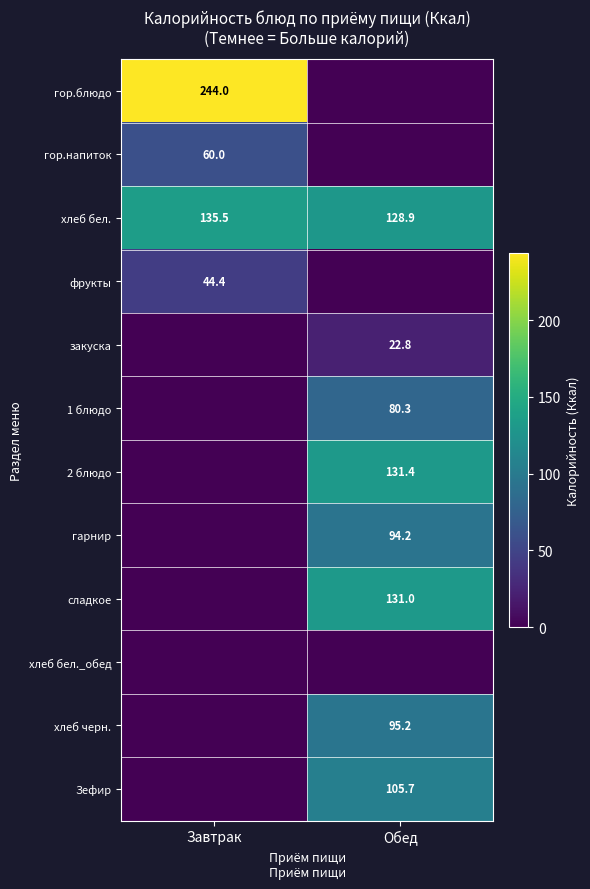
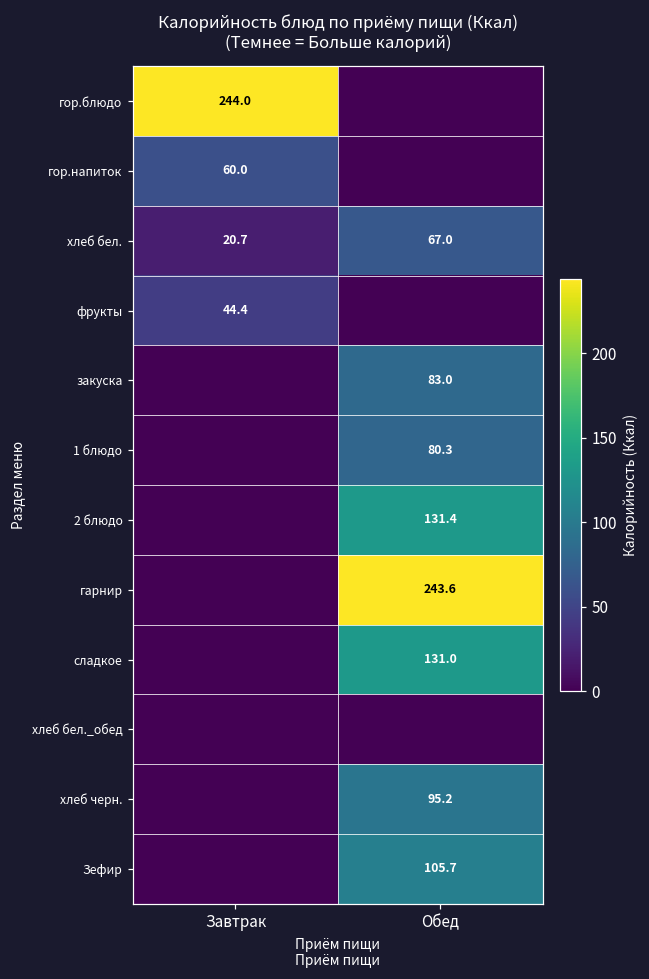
хлеб бел., Завтрак: 135.5 -> 20.7
хлеб бел., Обед: 128.9 -> 67.0
закуска, Обед: 22.8 -> 83.0
гарнир, Обед: 94.2 -> 243.6
